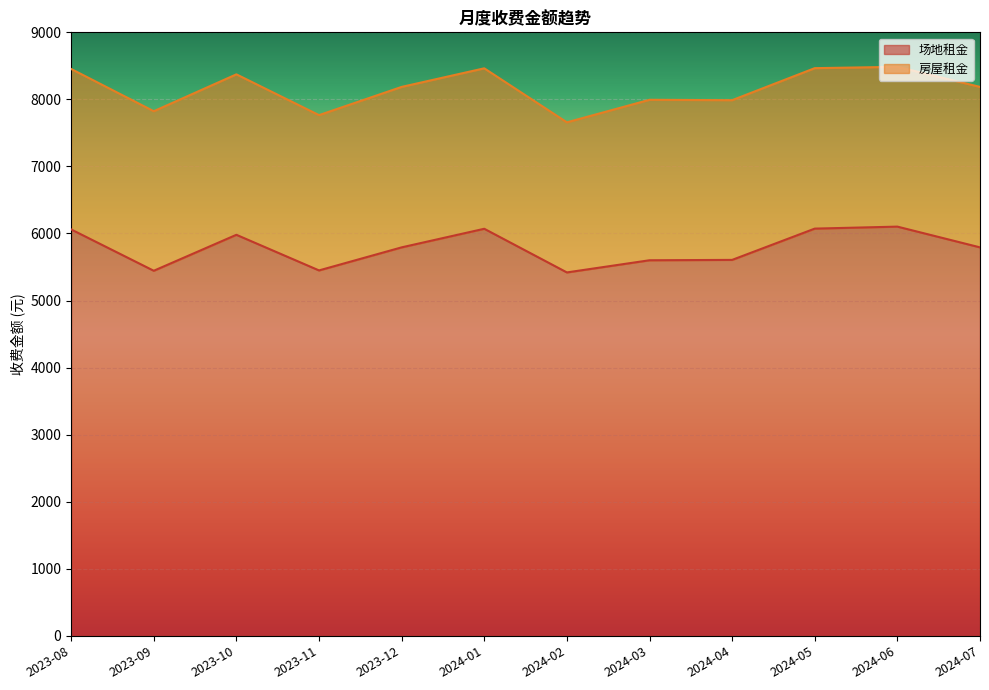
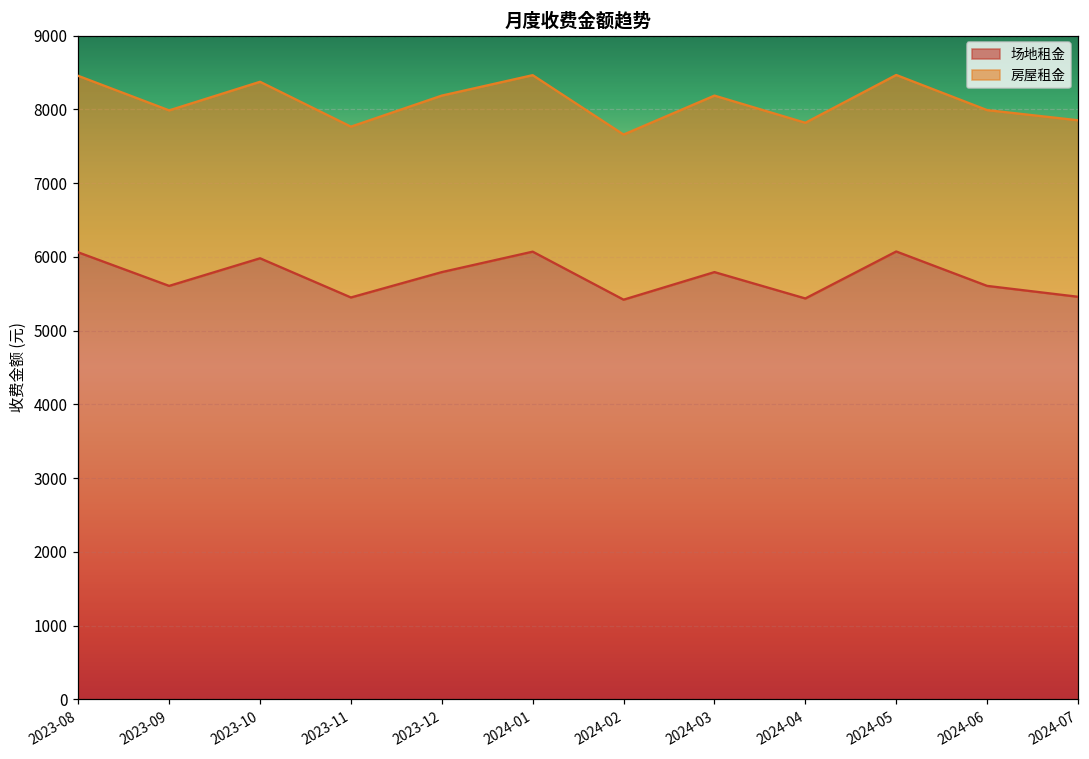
场地租金, 2023-09: 5400 -> 5600
场地租金, 2024-03: 5600 -> 5800
场地租金, 2024-04: 5600 -> 5400
场地租金, 2024-06: 6100 -> 5600
场地租金, 2024-07: 5800 -> 5500
